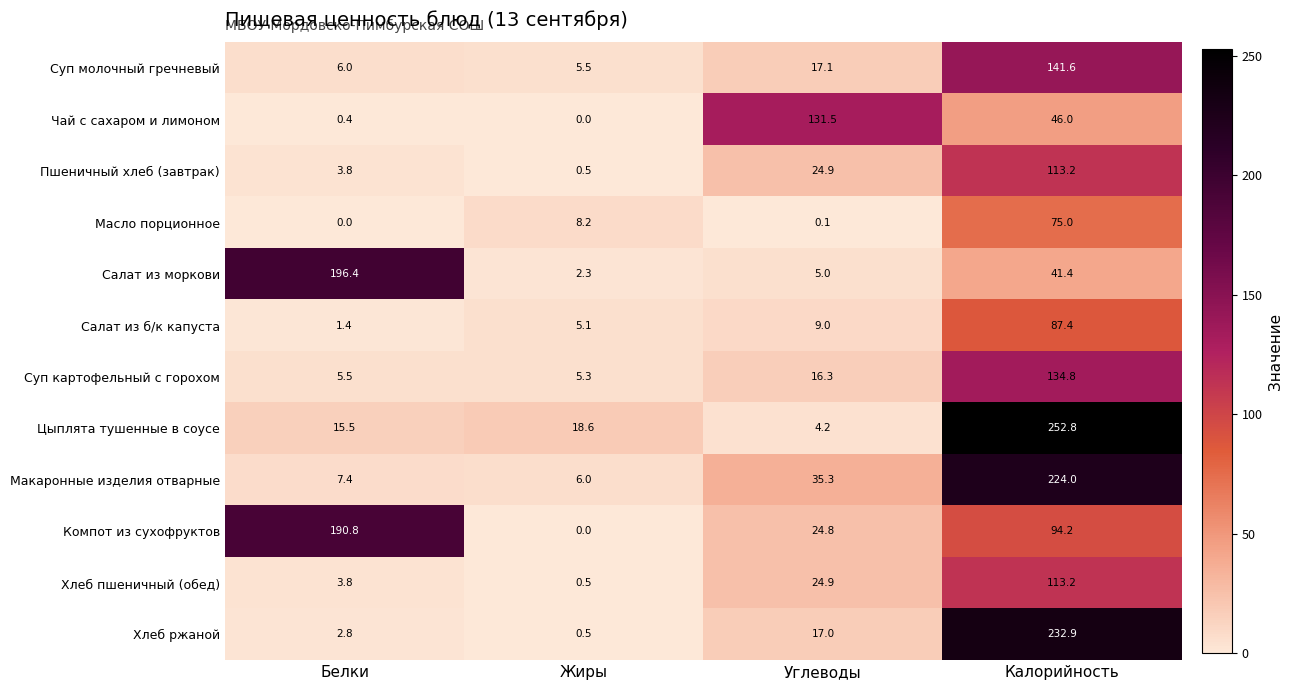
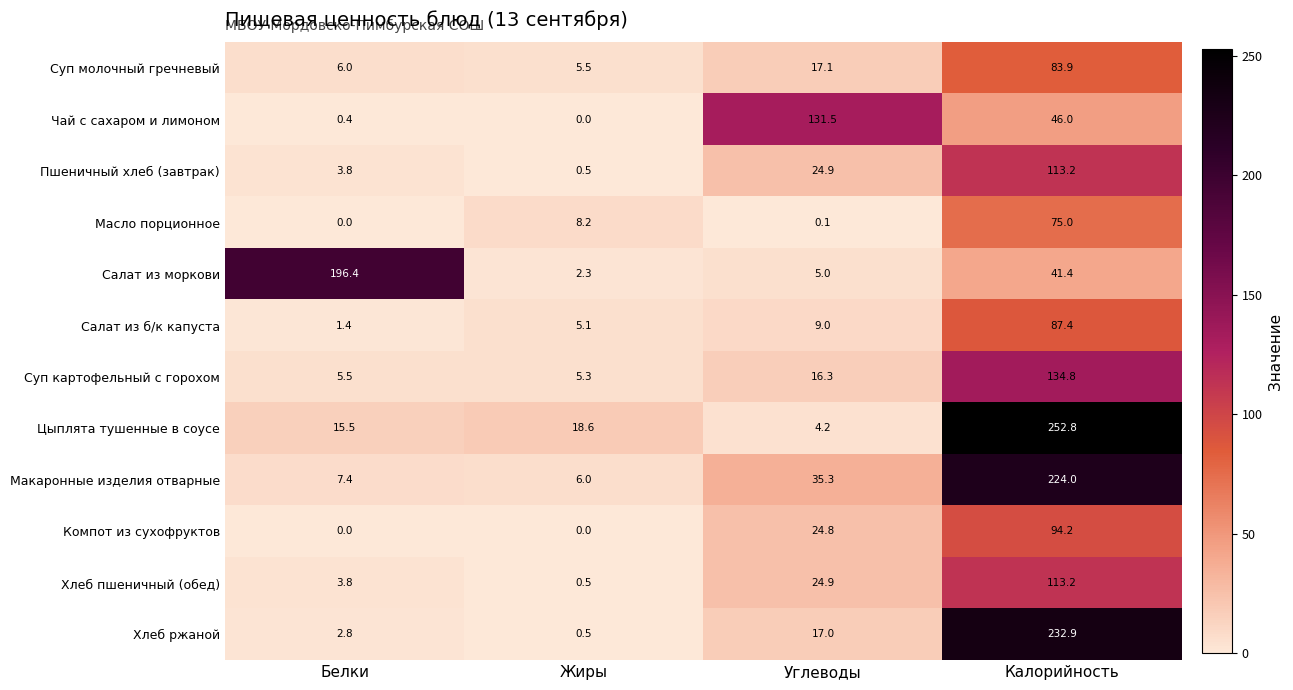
Суп молочный гречневый, Калорийность: 141.6 -> 83.9
Компот из сухофруктов, Белки: 190.8 -> 0.0
